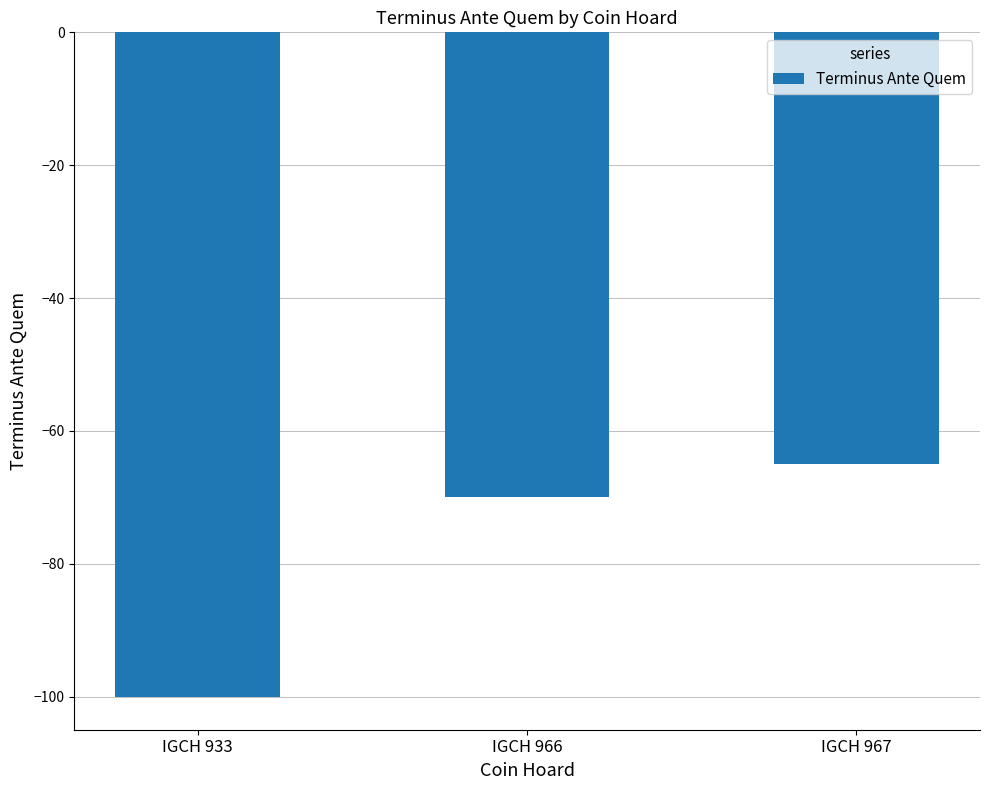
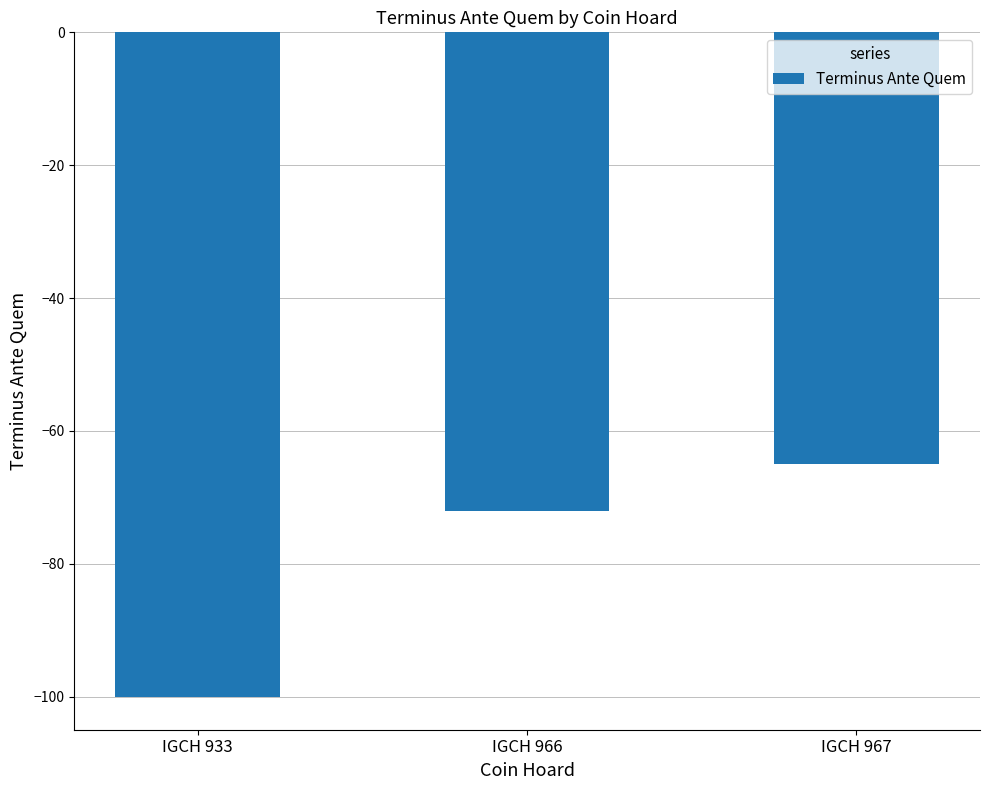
IGCH 966: -70 -> -72
